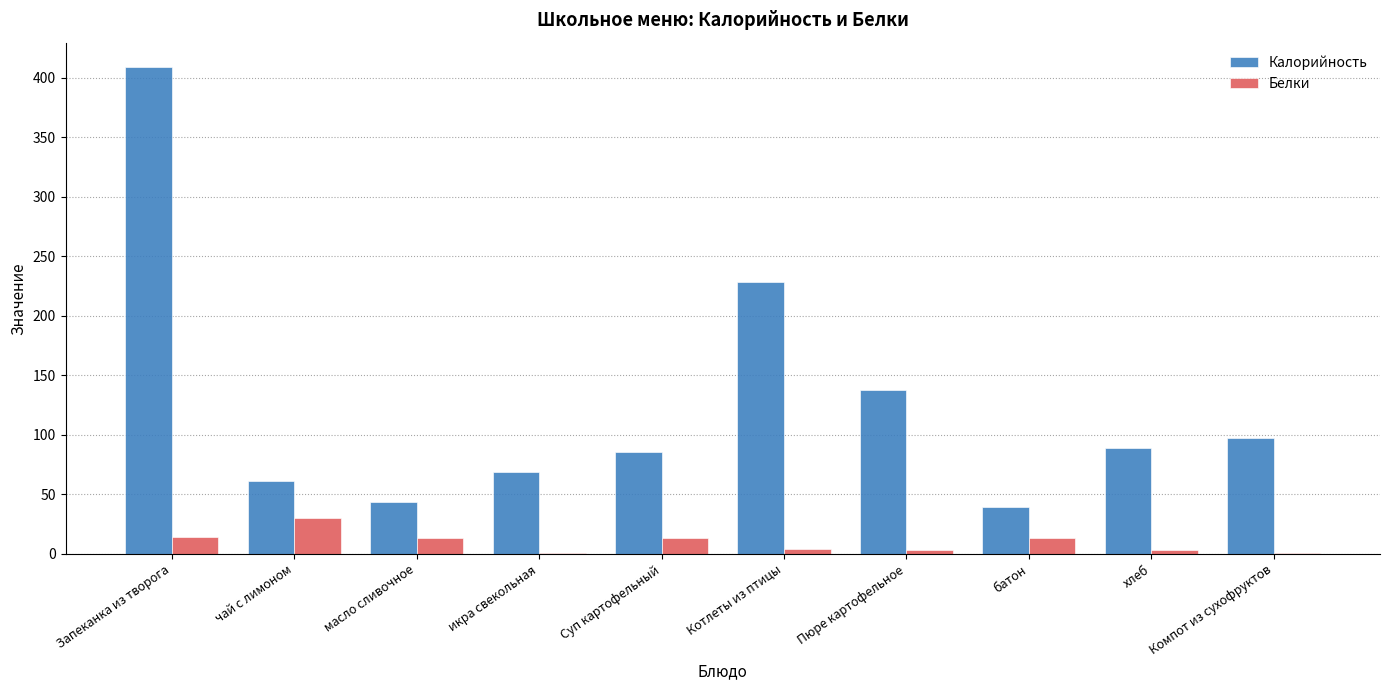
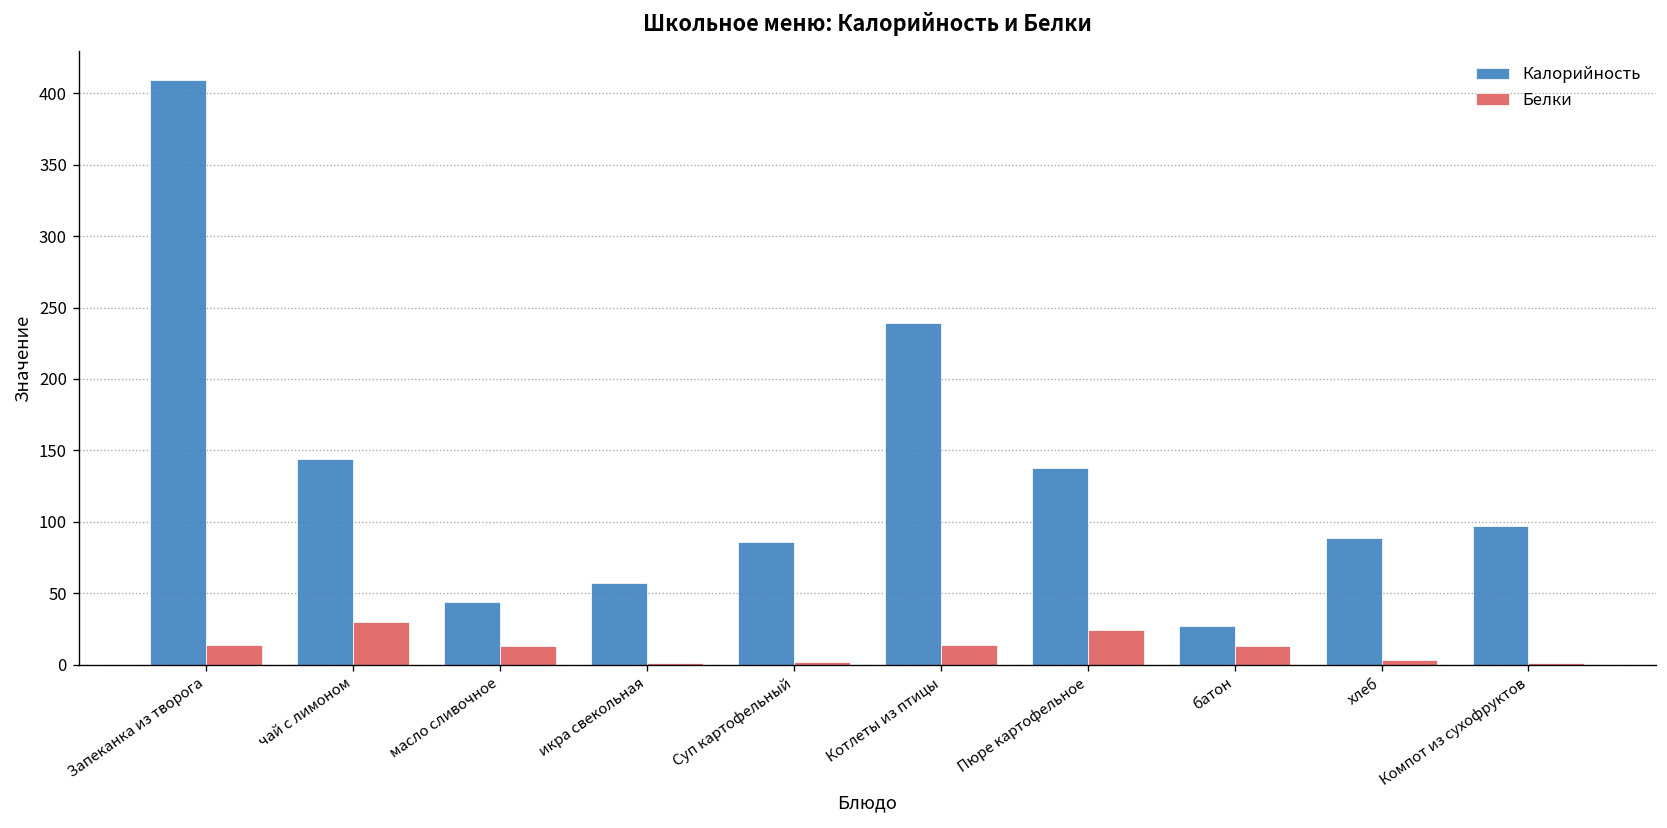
Калорийность, чай с лимоном: 61 -> 144
Калорийность, икра свекольная: 69 -> 57
Белки, Суп картофельный: 13 -> 2
Калорийность, Котлеты из птицы: 228 -> 239
Белки, Котлеты из птицы: 4 -> 14
Белки, Пюре картофельное: 3 -> 24
Калорийность, батон: 39 -> 27
